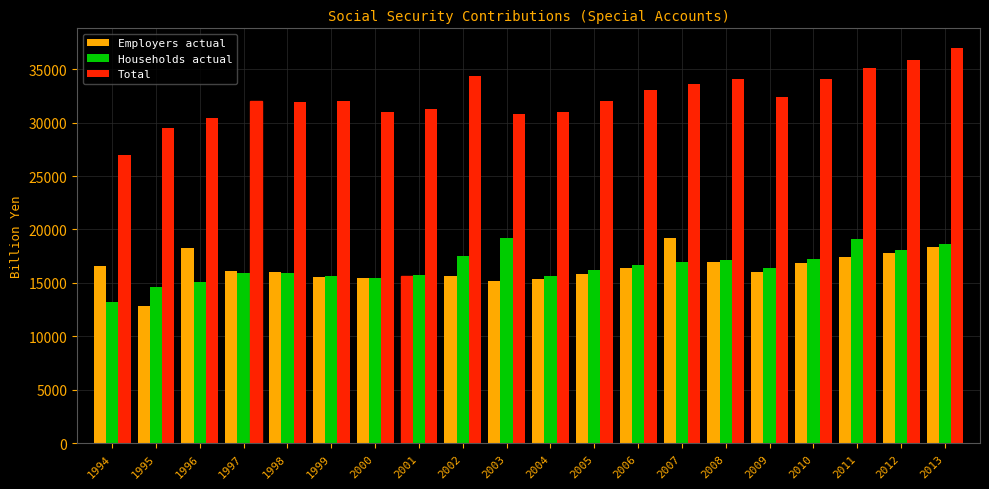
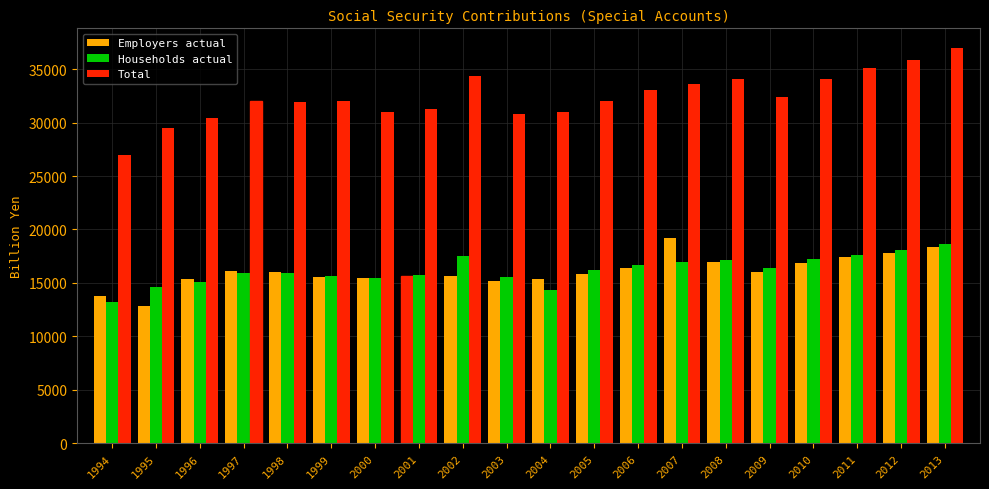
Employers actual, 1994: 16600 -> 13700
Employers actual, 1996: 18300 -> 15300
Households actual, 2003: 19200 -> 15600
Households actual, 2004: 15700 -> 14300
Households actual, 2011: 19100 -> 17600
